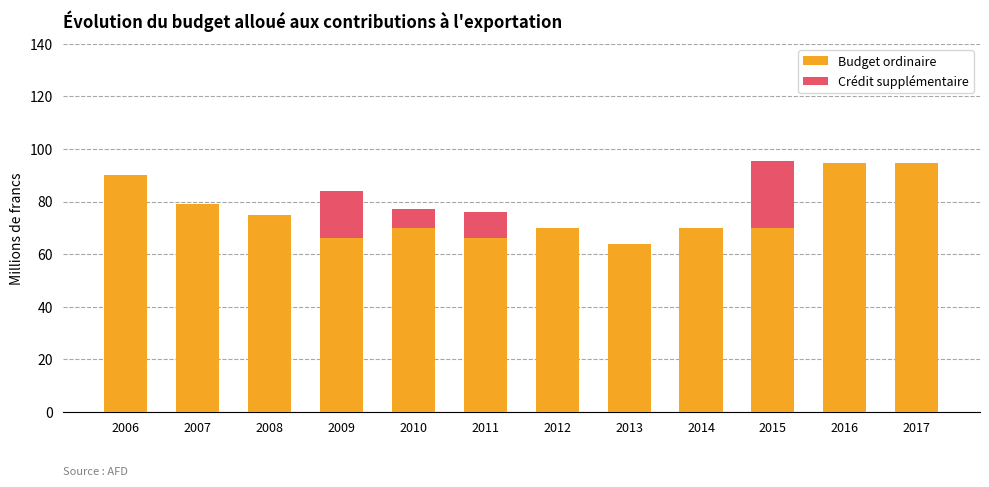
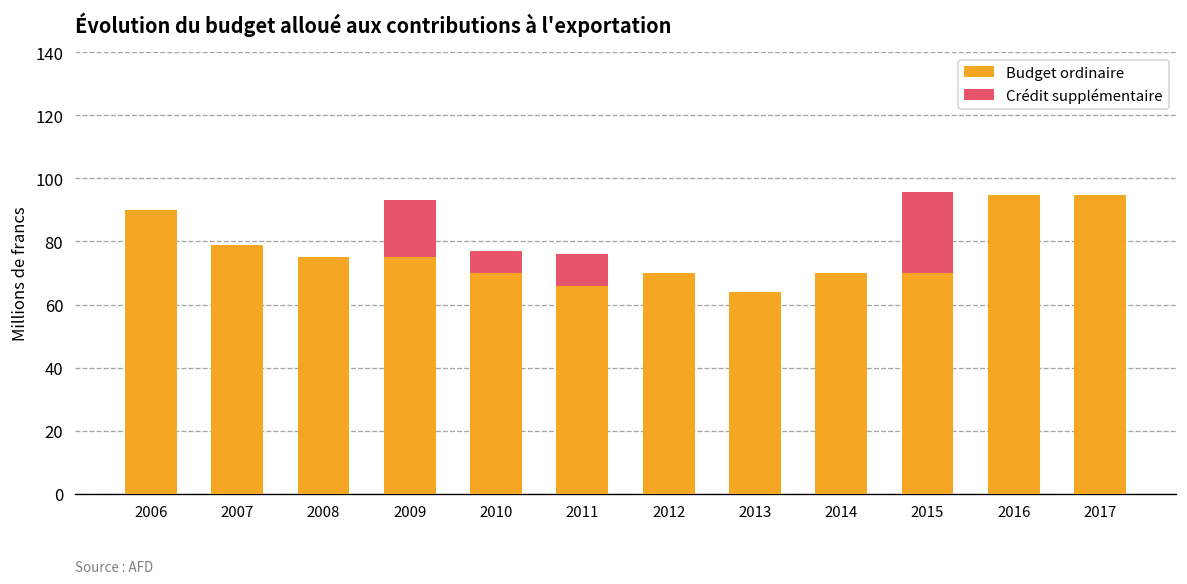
Budget ordinaire, 2009: 66 -> 75
